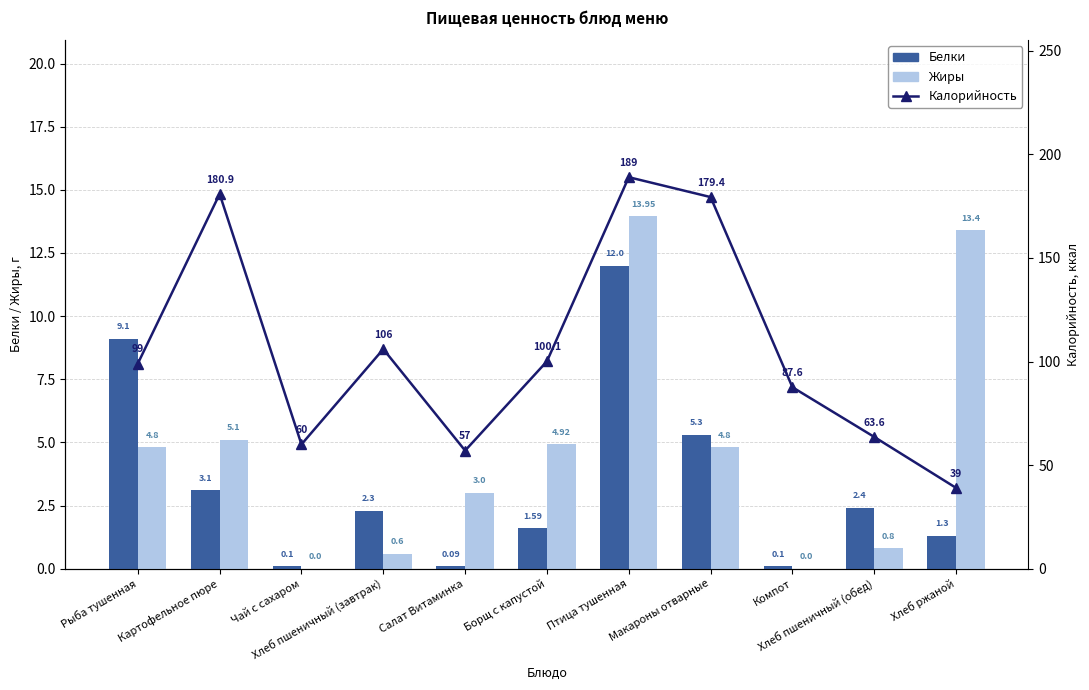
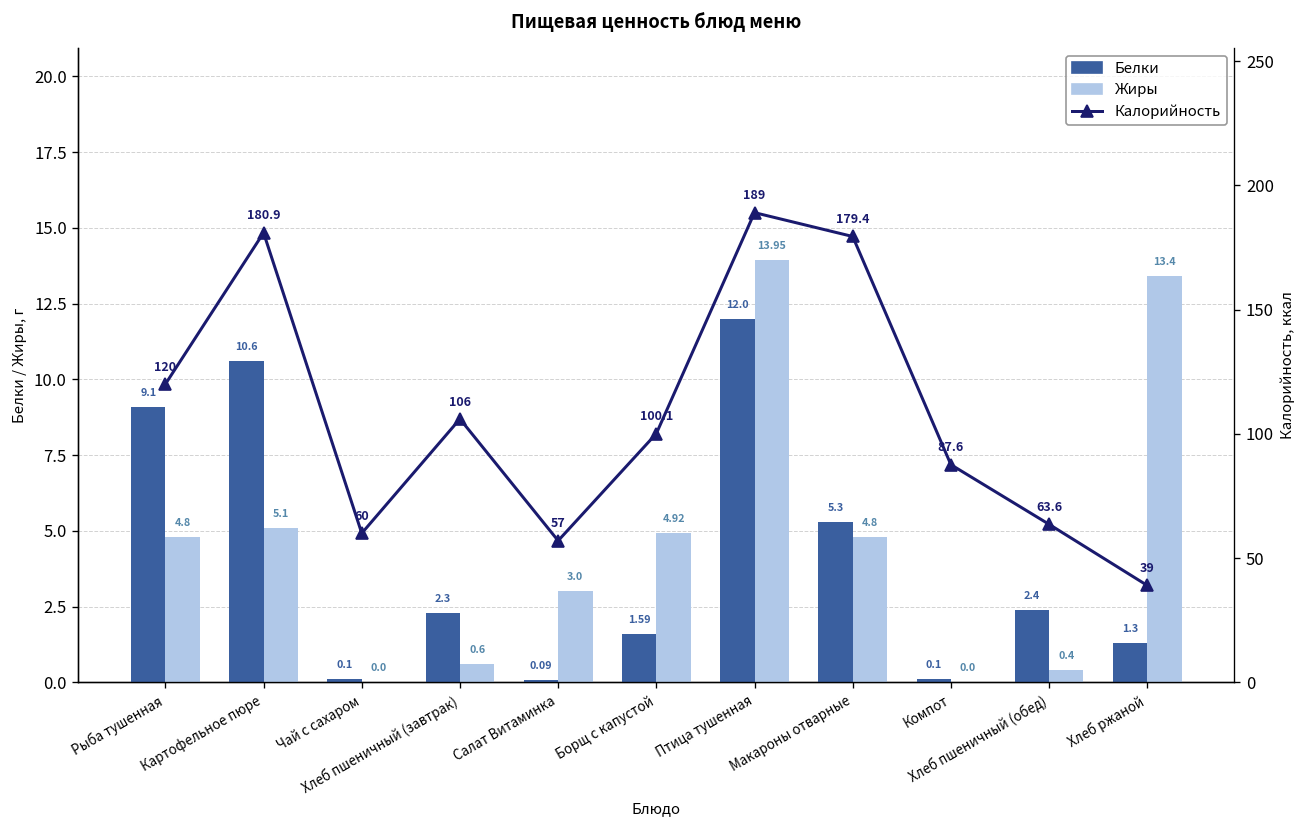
Белки, Картофельное пюре: 3.1 -> 10.6
Жиры, Хлеб пшеничный (обед): 0.8 -> 0.4
Калорийность, Рыба тушенная: 99 -> 120
